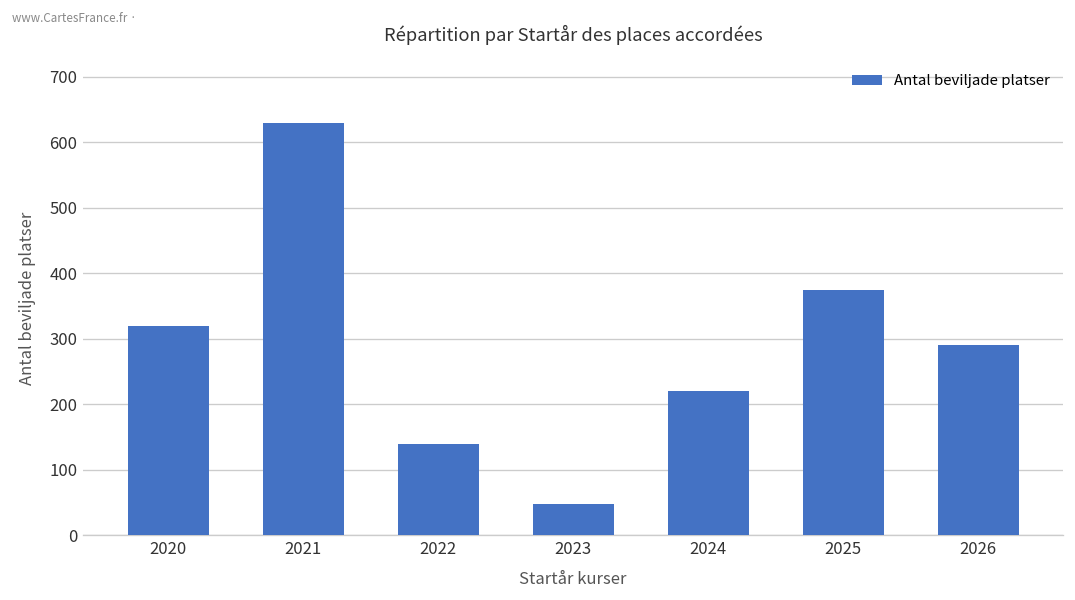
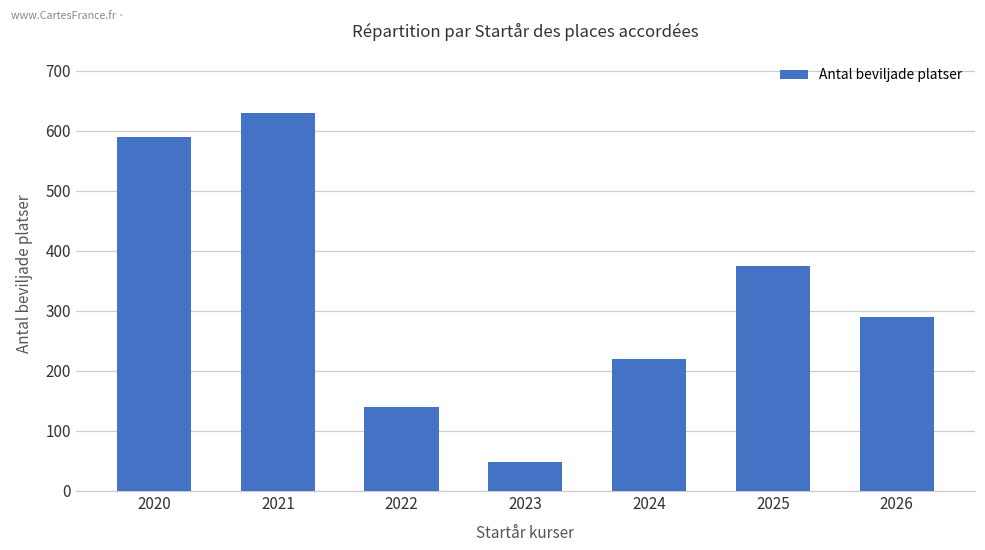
2020: 320 -> 590
